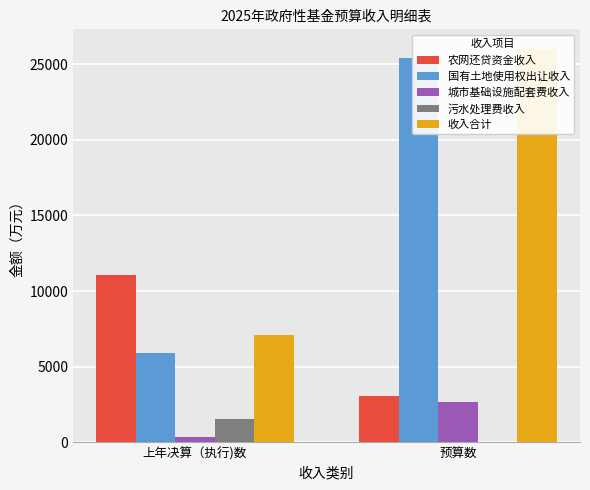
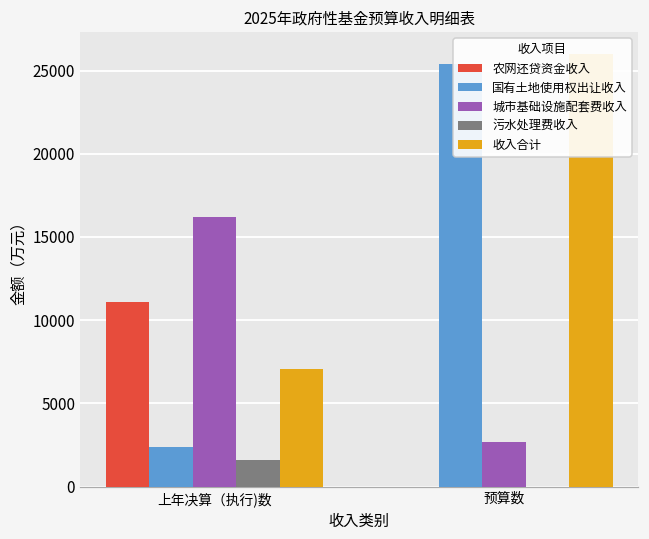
国有土地使用权出让收入, 上年决算（执行)数: 5900 -> 2400
城市基础设施配套费收入, 上年决算（执行)数: 400 -> 16200
农网还贷资金收入, 预算数: 3100 -> 0
